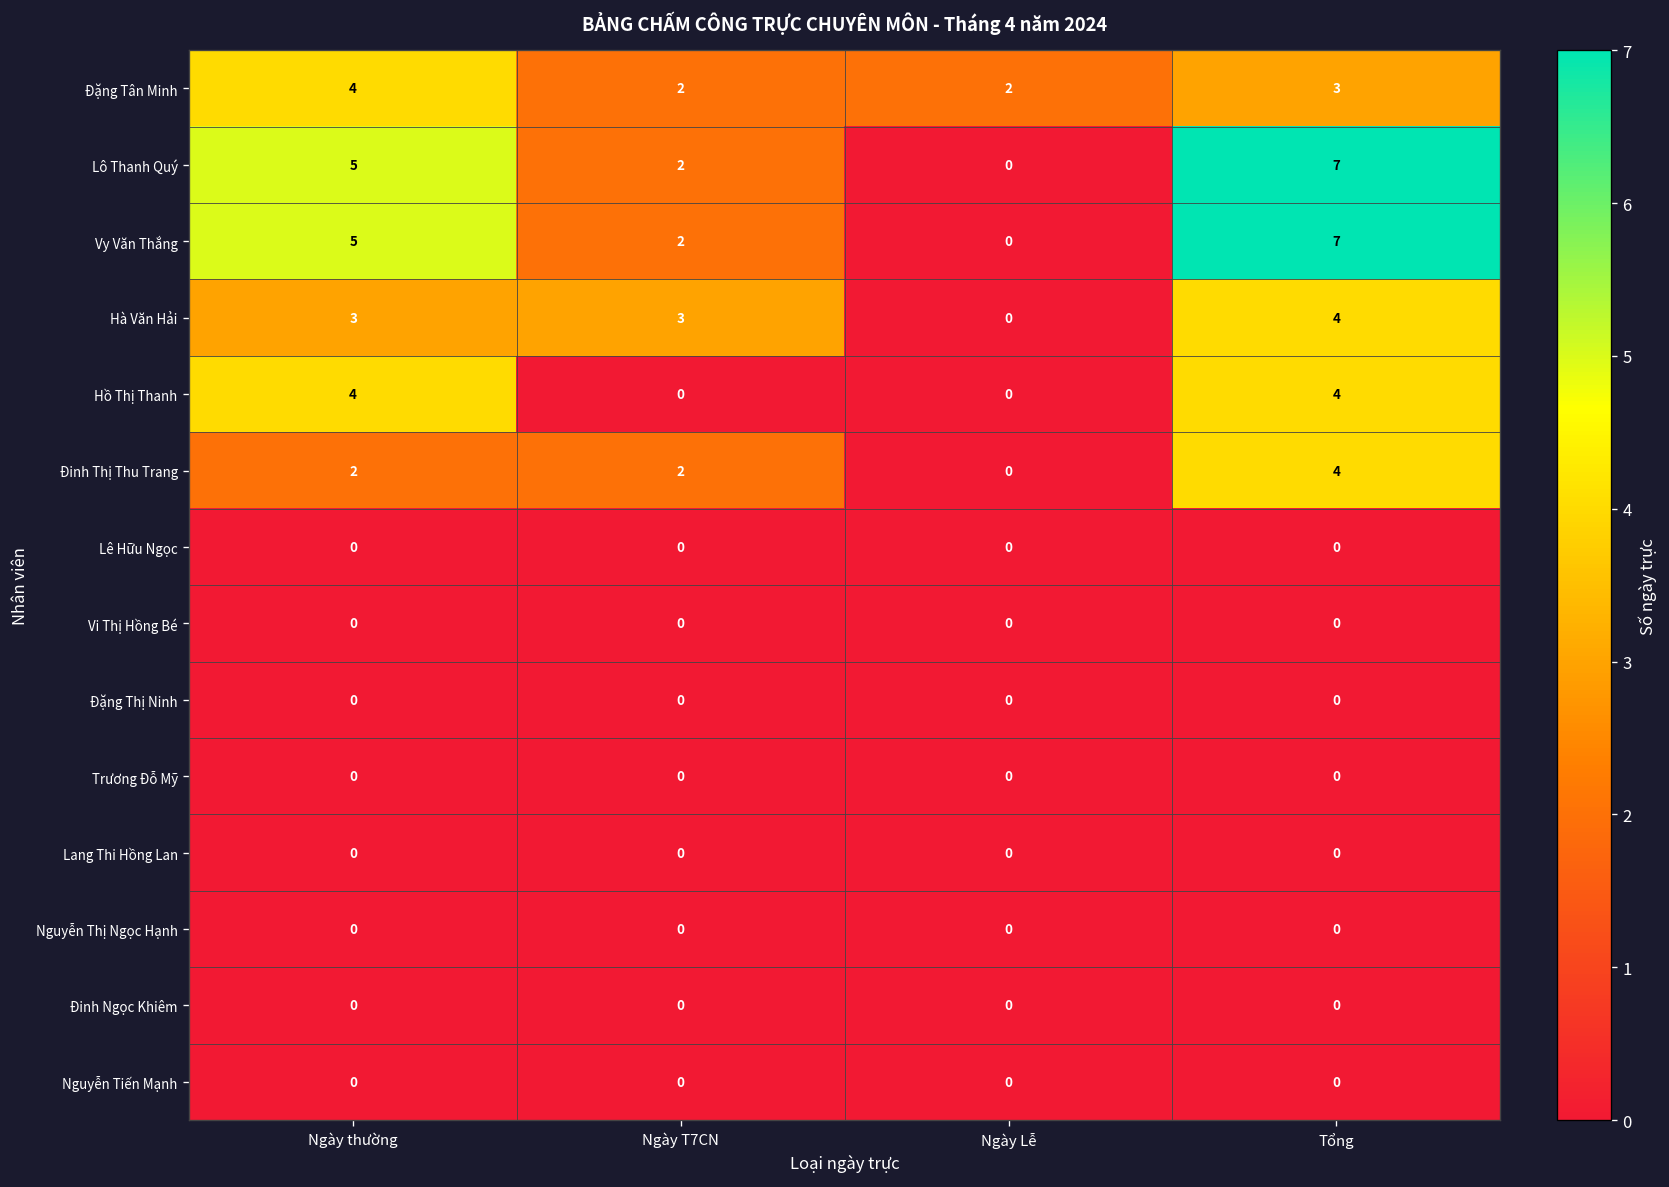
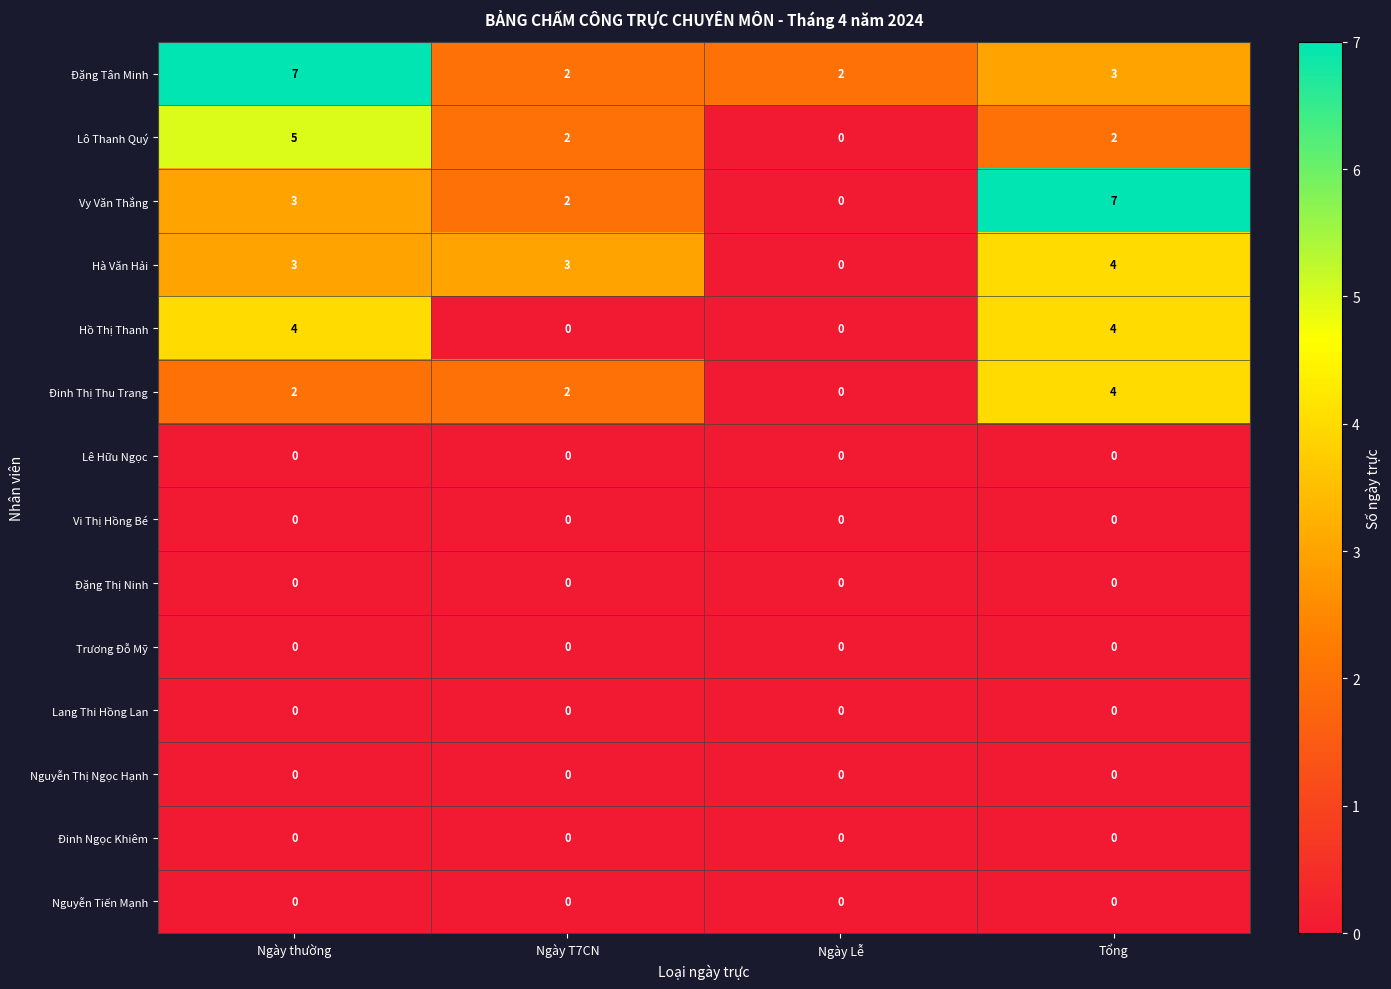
Đặng Tân Minh, Ngày thường: 4 -> 7
Lô Thanh Quý, Tổng: 7 -> 2
Vy Văn Thắng, Ngày thường: 5 -> 3
